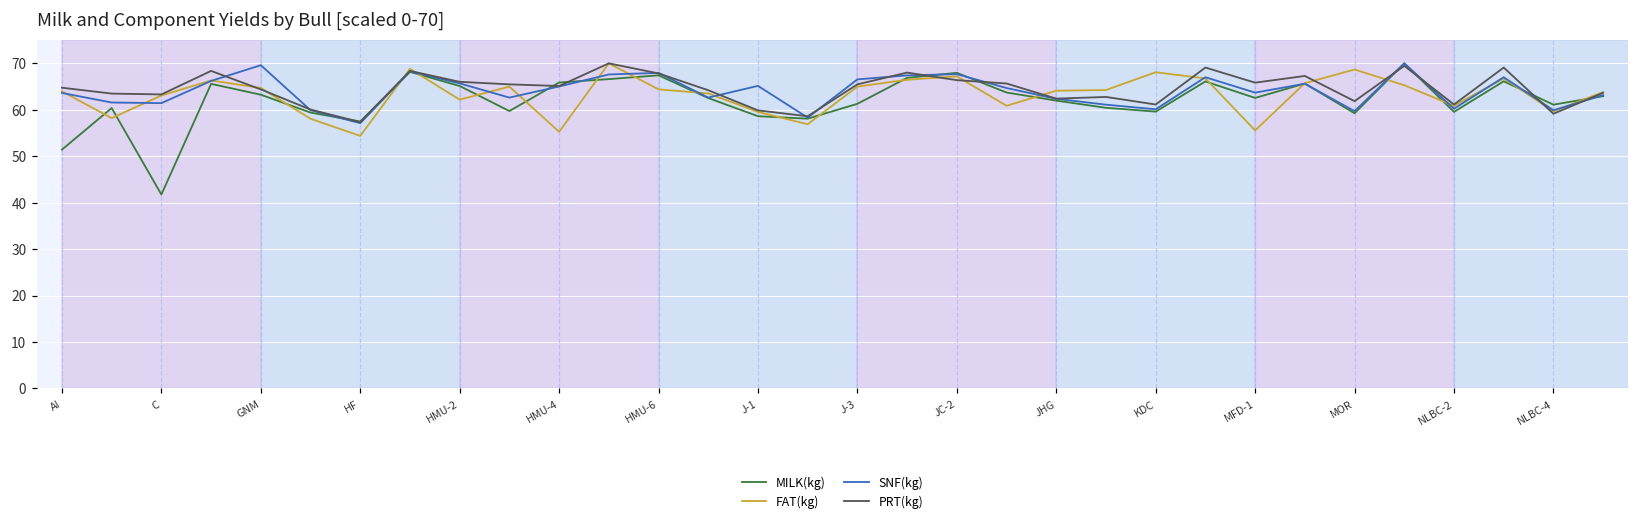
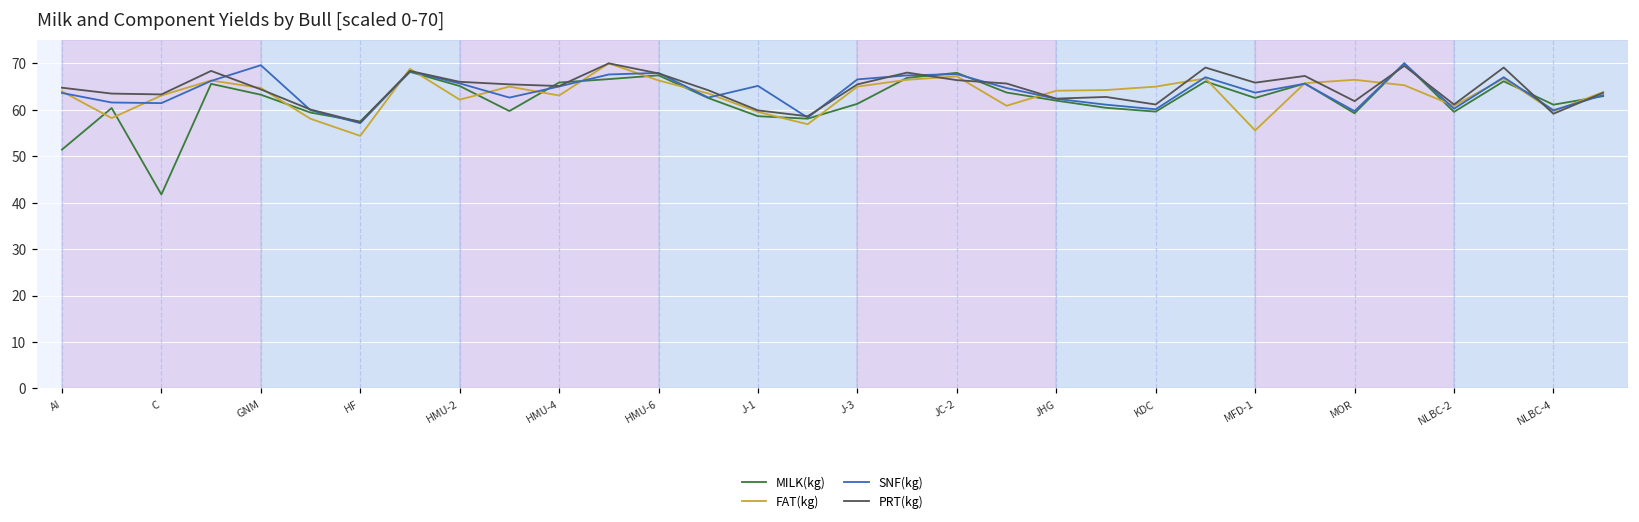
FAT(kg), HMU-4: 55 -> 63
FAT(kg), HMU-6: 64 -> 66
FAT(kg), KDC: 68 -> 65
FAT(kg), MOR: 69 -> 66
